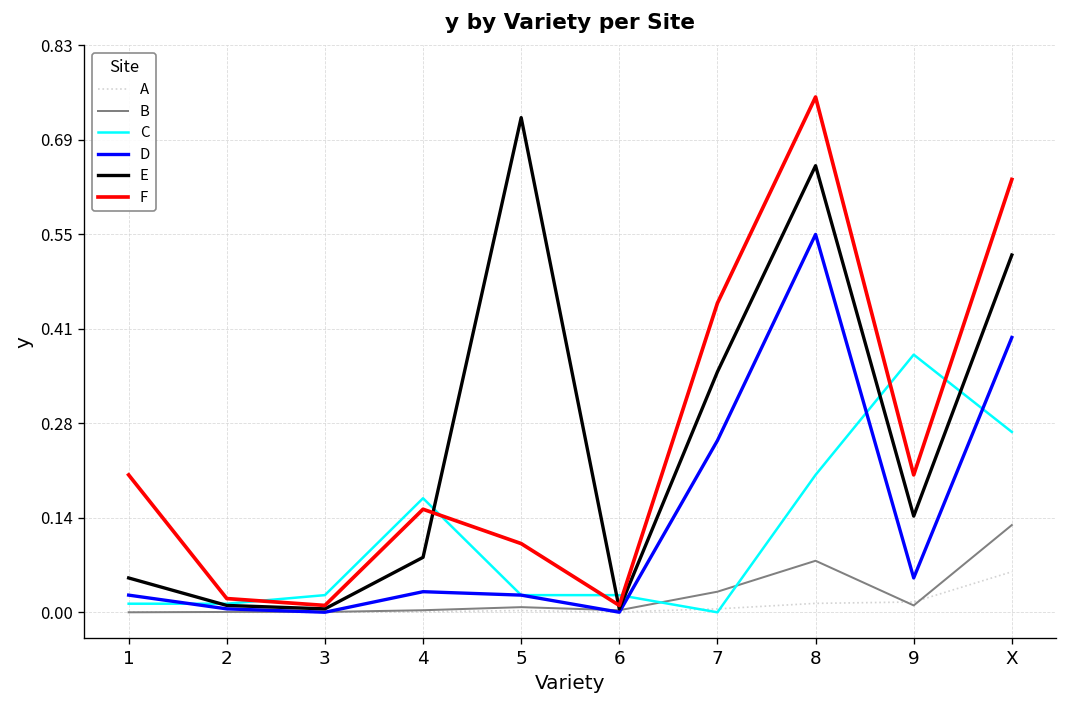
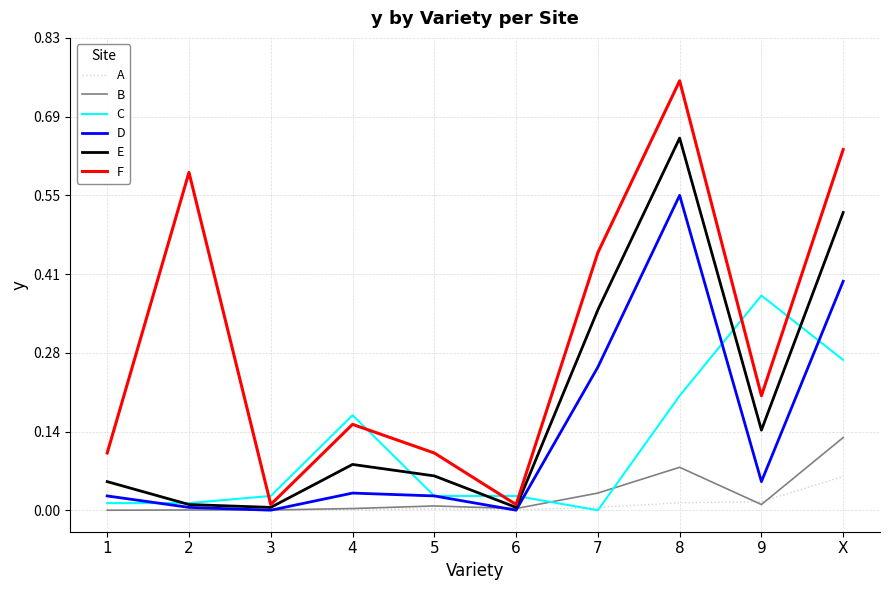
F, 1: 0.2 -> 0.1
F, 2: 0.02 -> 0.59
E, 5: 0.72 -> 0.06
